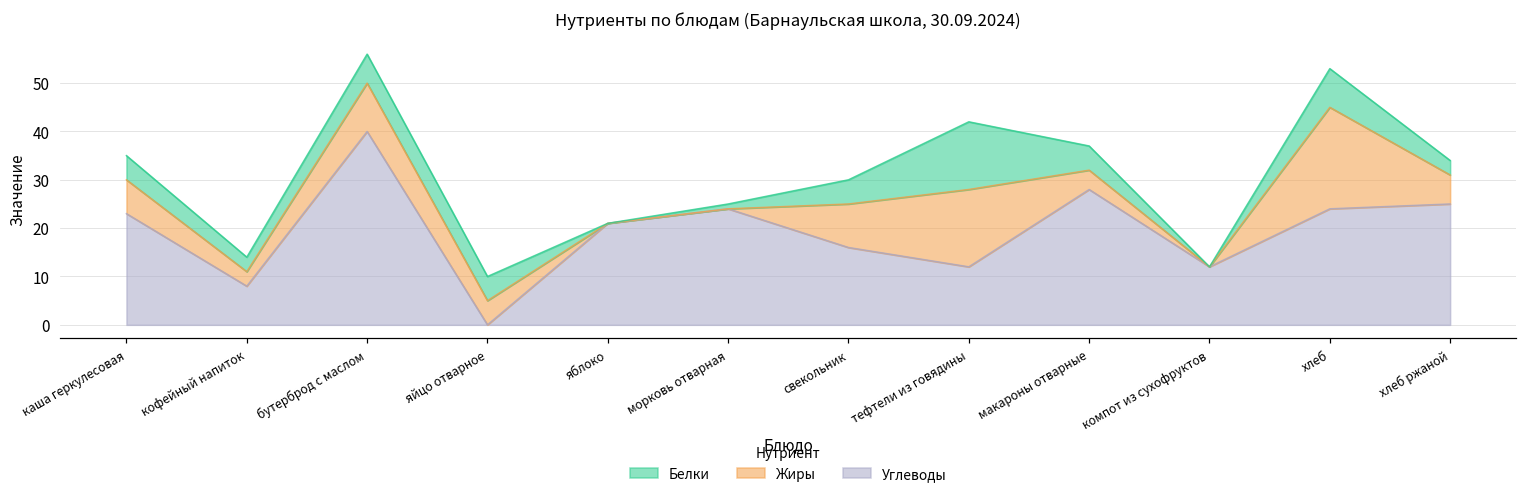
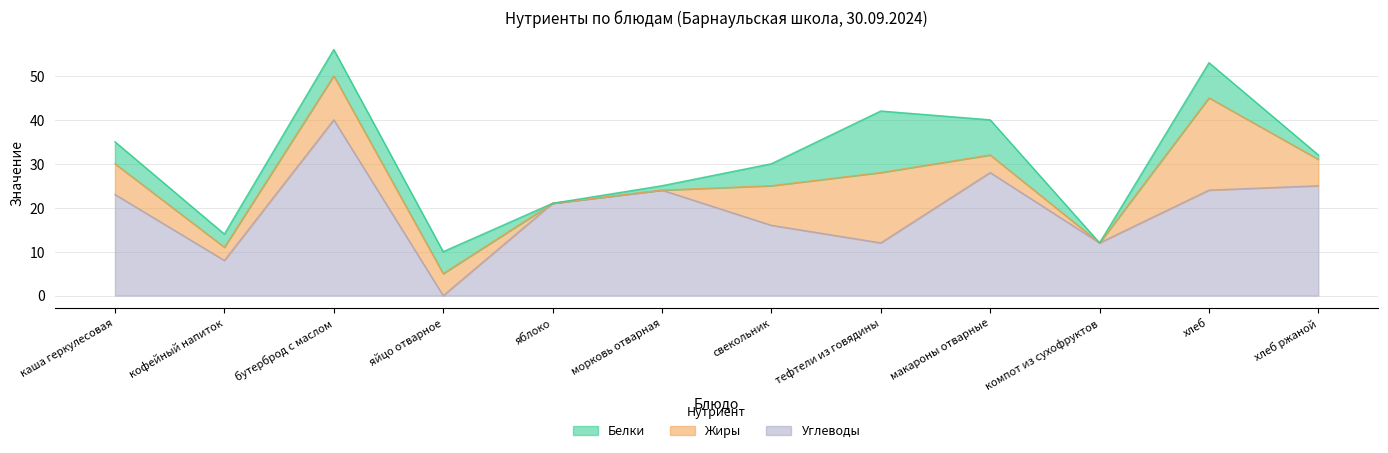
Белки, макароны отварные: 5 -> 8
Белки, хлеб ржаной: 3 -> 1
